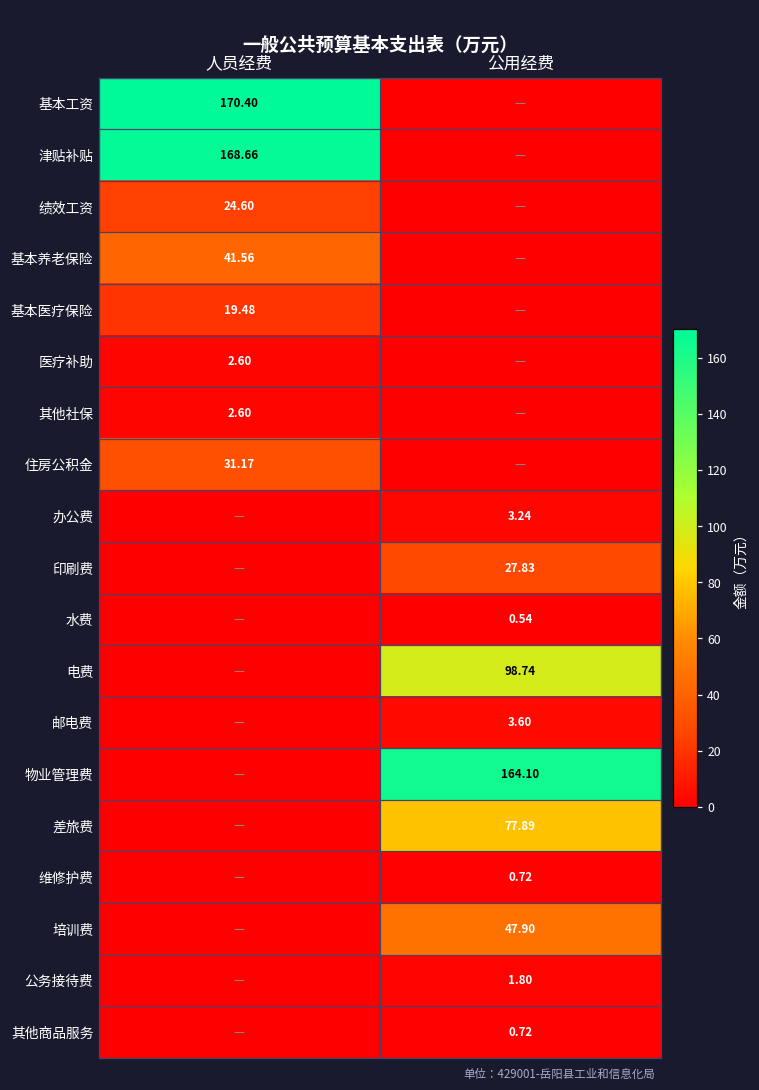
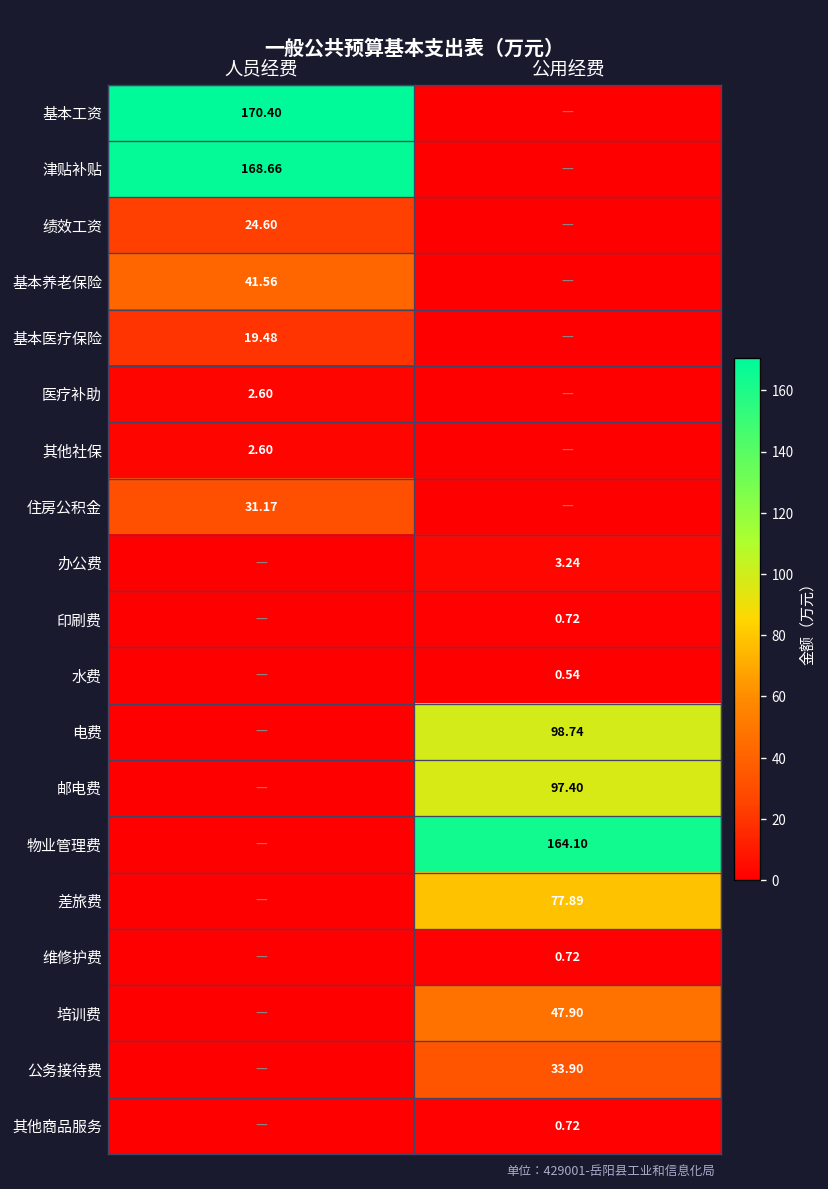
印刷费, 公用经费: 27.83 -> 0.72
邮电费, 公用经费: 3.60 -> 97.40
公务接待费, 公用经费: 1.80 -> 33.90
